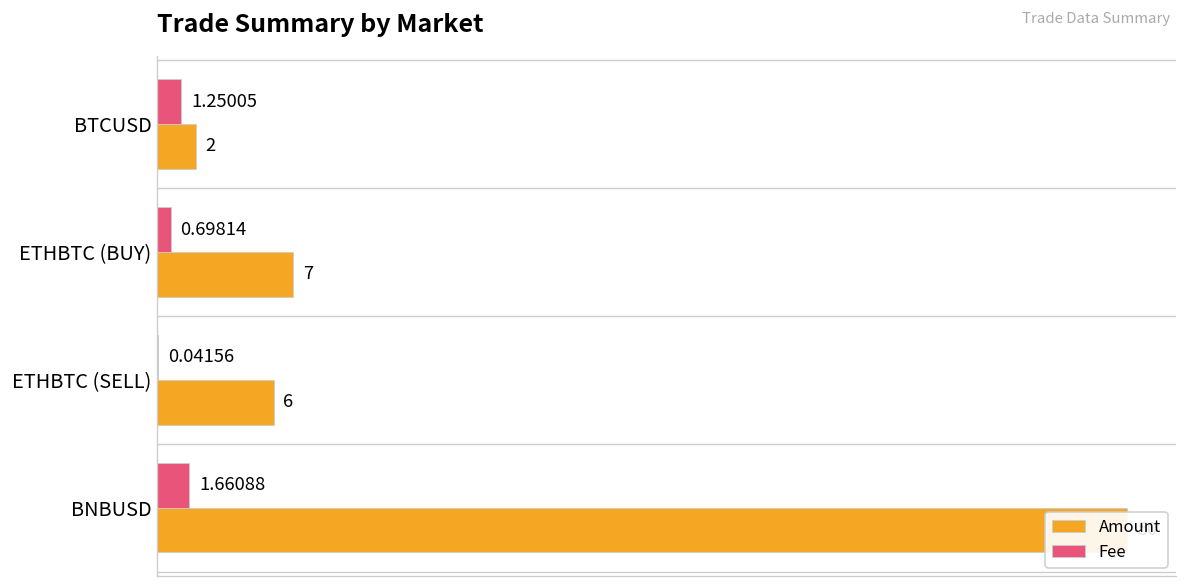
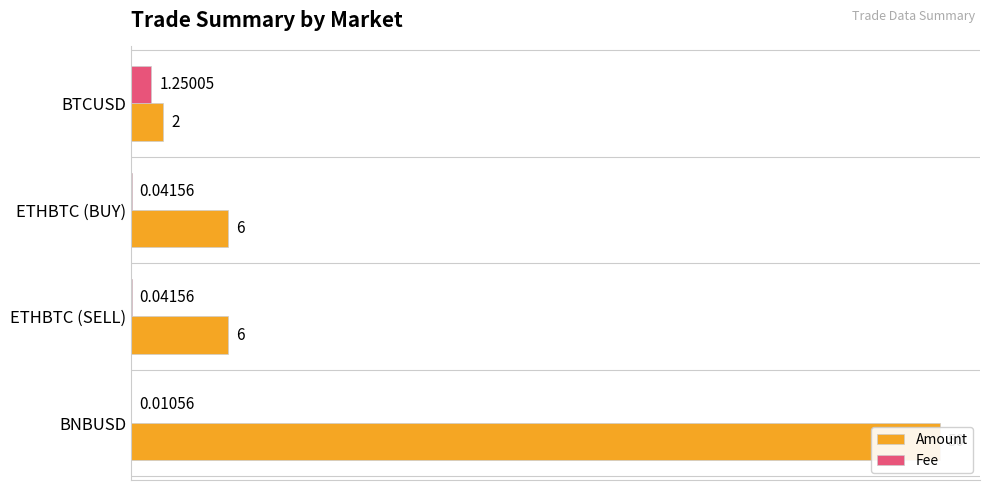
Fee, ETHBTC (BUY): 0.69814 -> 0.04156
Amount, ETHBTC (BUY): 7 -> 6
Fee, BNBUSD: 1.66088 -> 0.01056
